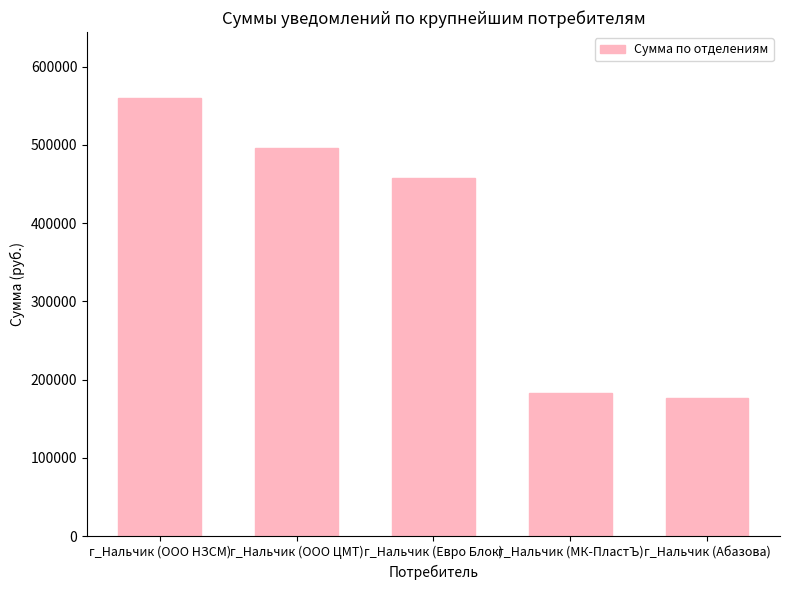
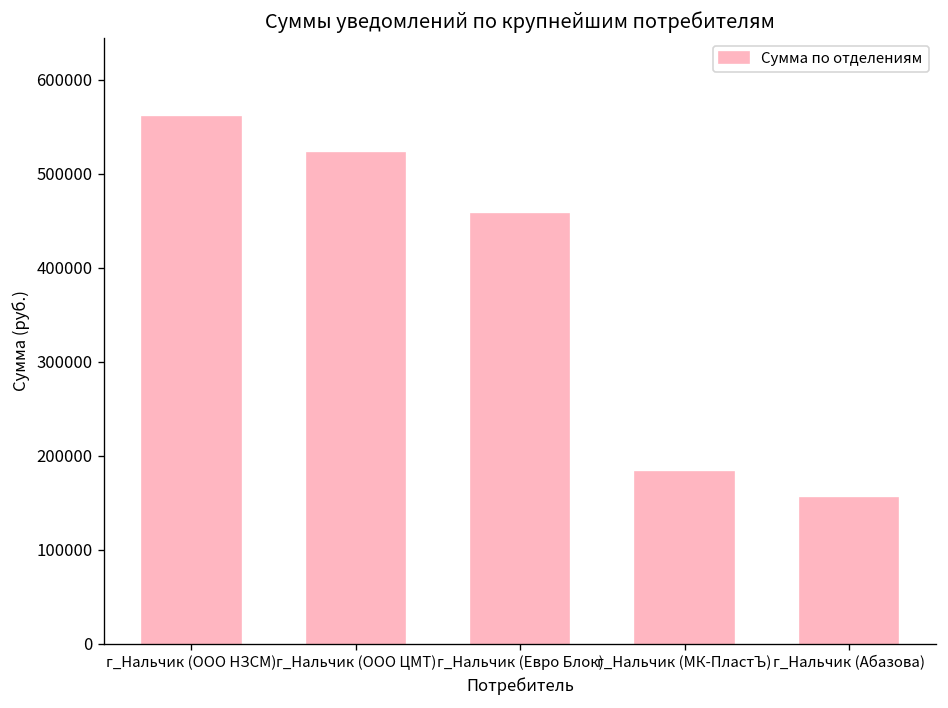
г_Нальчик (ООО ЦМТ): 500000 -> 520000
г_Нальчик (Абазова): 180000 -> 150000
